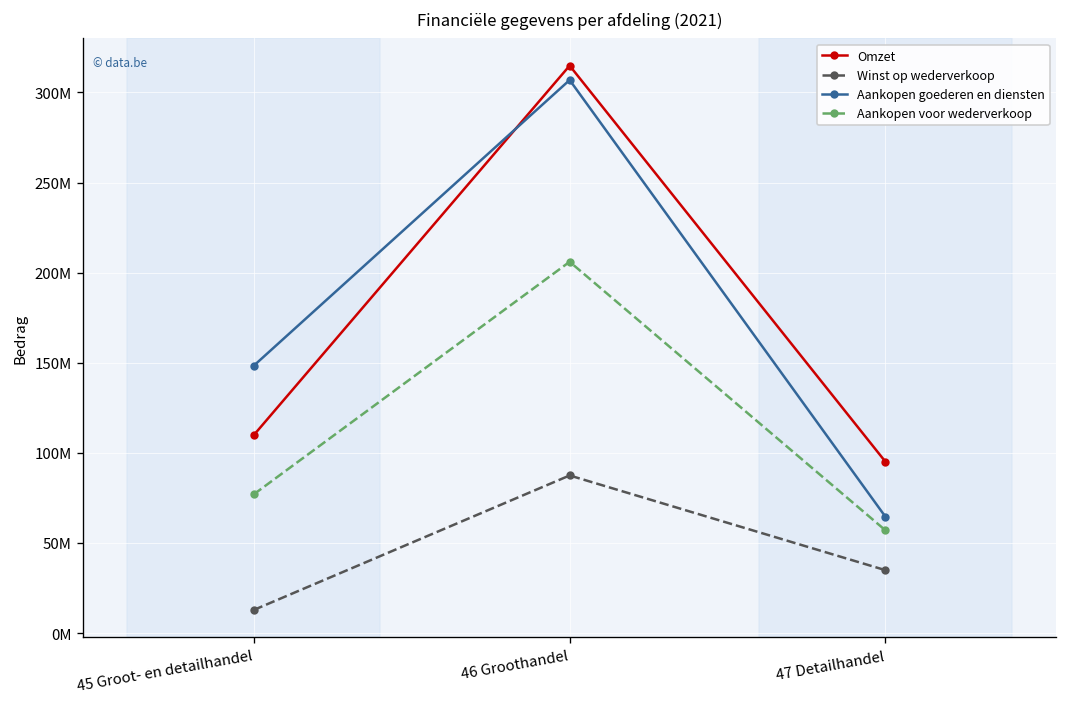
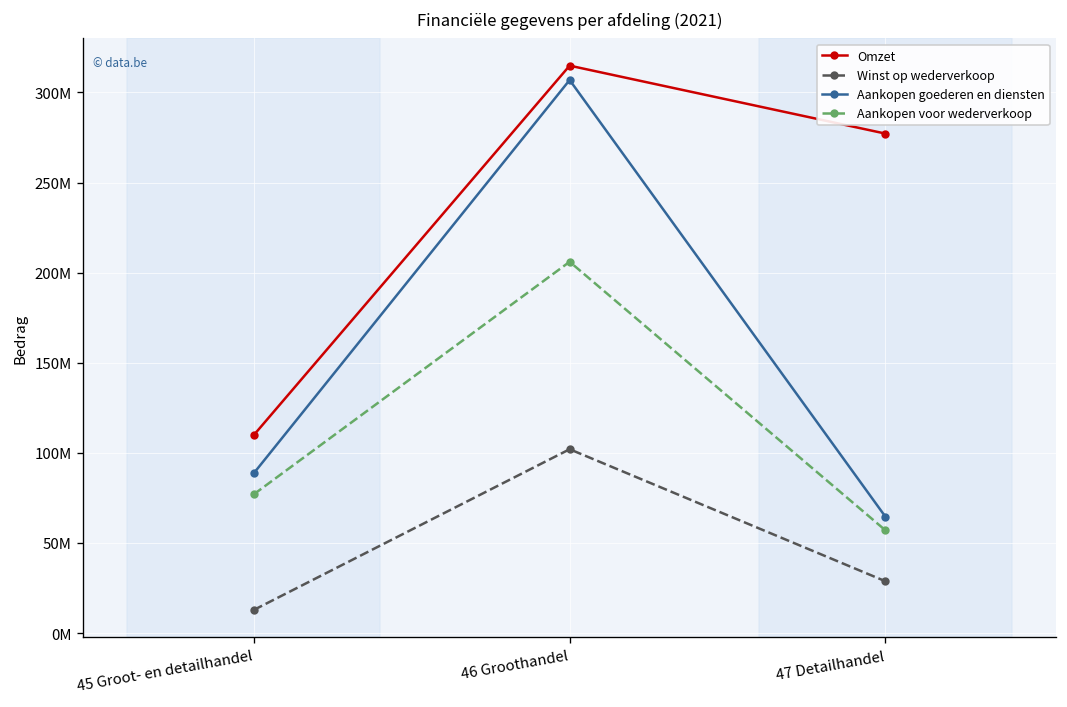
Aankopen goederen en diensten, 45 Groot- en detailhandel: 148000000 -> 89000000
Winst op wederverkoop, 46 Groothandel: 87000000 -> 102000000
Omzet, 47 Detailhandel: 95000000 -> 277000000
Winst op wederverkoop, 47 Detailhandel: 35000000 -> 29000000
